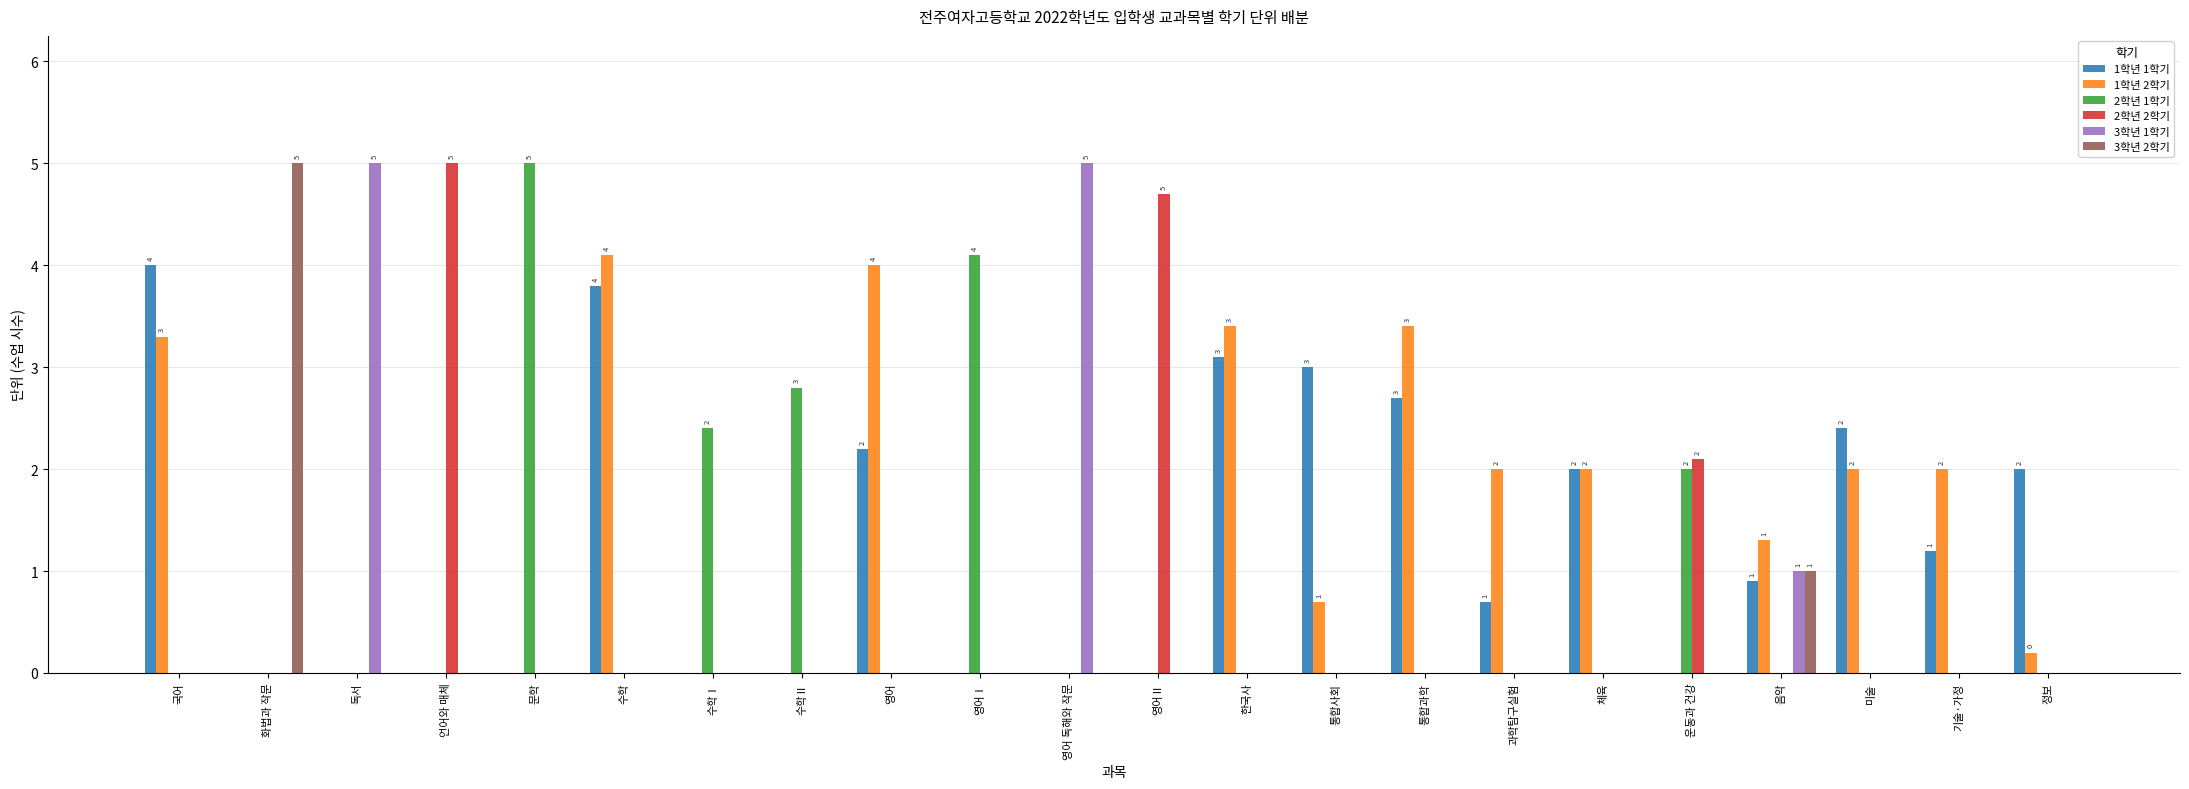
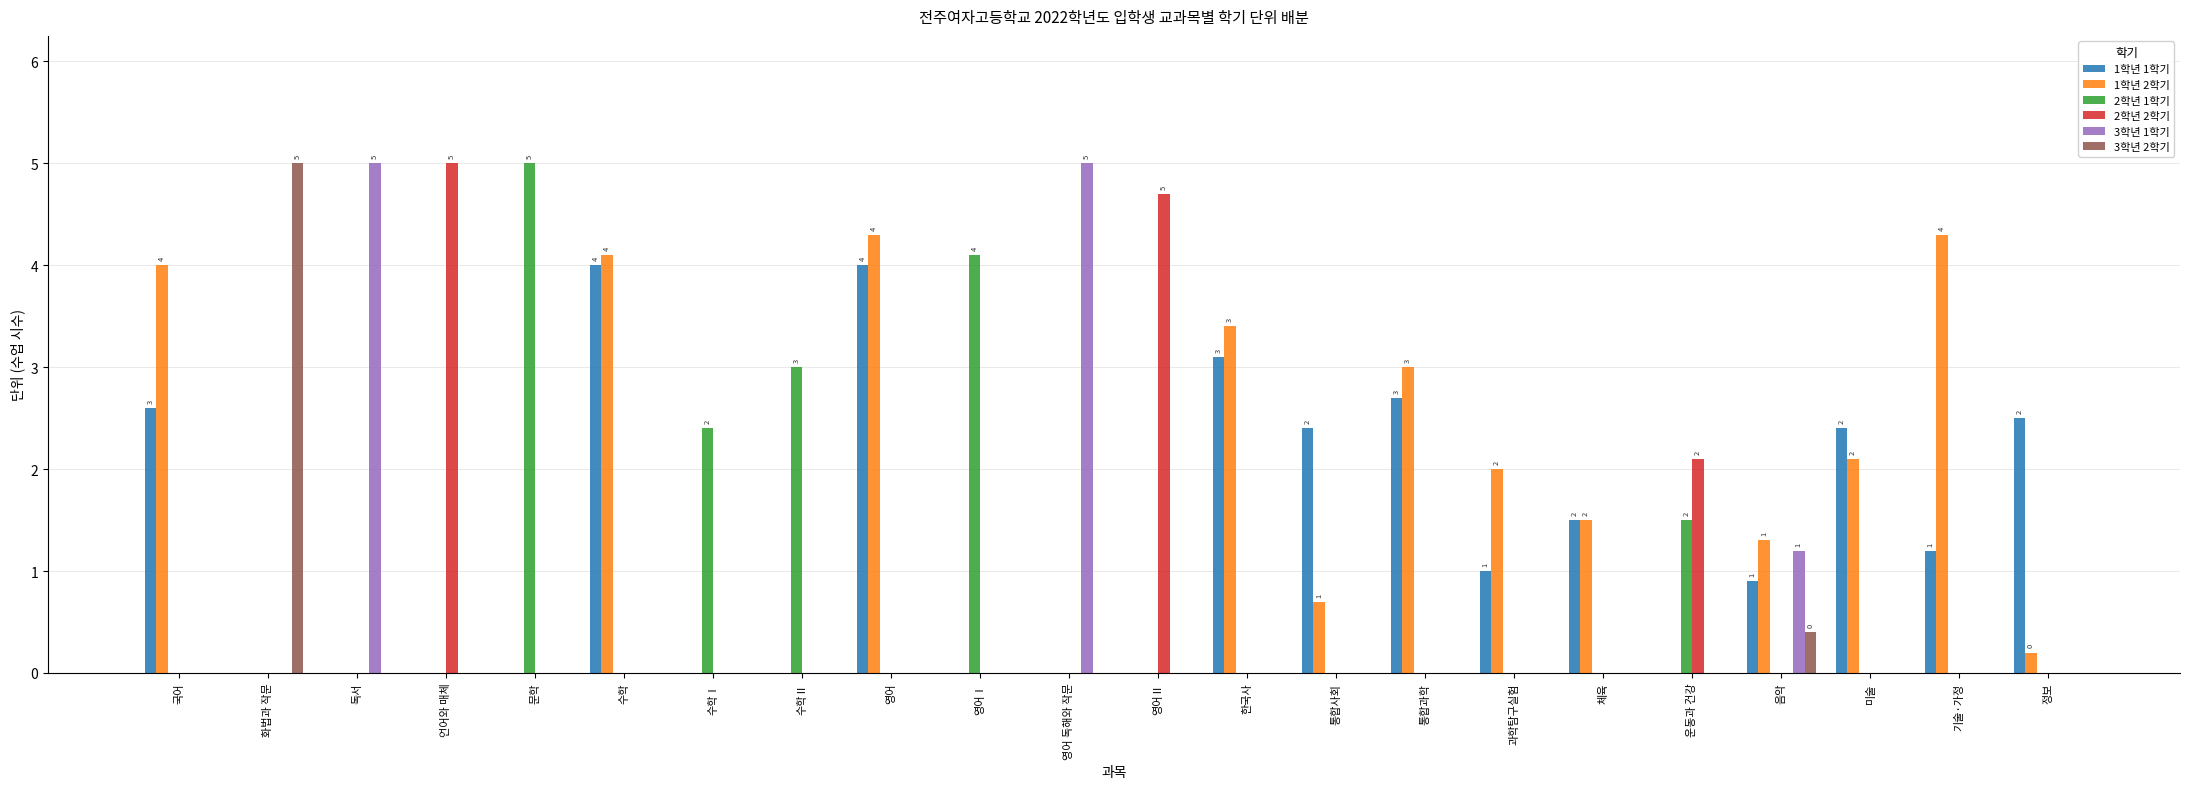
1학년 1학기, 국어: 4 -> 3
1학년 2학기, 국어: 3 -> 4
1학년 1학기, 수학: 3.8 -> 4.0
2학년 1학기, 수학Ⅱ: 2.8 -> 3.0
1학년 1학기, 영어: 2 -> 4
1학년 2학기, 영어: 4.0 -> 4.3
1학년 1학기, 통합사회: 3 -> 2
1학년 2학기, 통합과학: 3.4 -> 3.0
1학년 1학기, 과학탐구실험: 0.7 -> 1.0
1학년 1학기, 체육: 2.0 -> 1.5
1학년 2학기, 체육: 2.0 -> 1.5
2학년 1학기, 운동과 건강: 2.0 -> 1.5
3학년 1학기, 음악: 1.0 -> 1.2
3학년 2학기, 음악: 1 -> 0
1학년 2학기, 미술: 2.0 -> 2.1
1학년 2학기, 기술·가정: 2 -> 4
1학년 1학기, 정보: 2.0 -> 2.5
